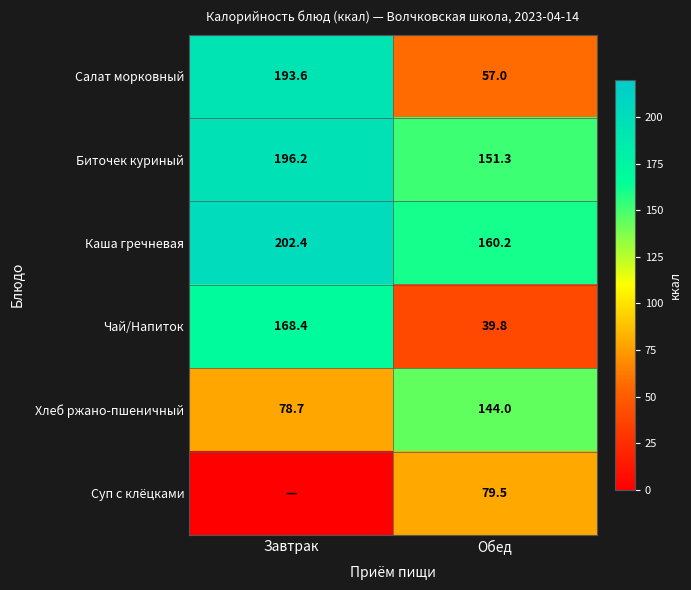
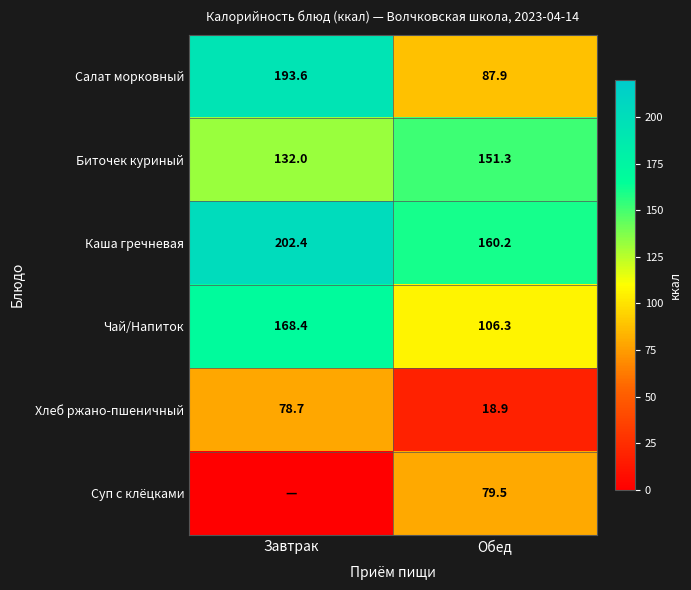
Салат морковный, Обед: 57.0 -> 87.9
Биточек куриный, Завтрак: 196.2 -> 132.0
Чай/Напиток, Обед: 39.8 -> 106.3
Хлеб ржано-пшеничный, Обед: 144.0 -> 18.9
